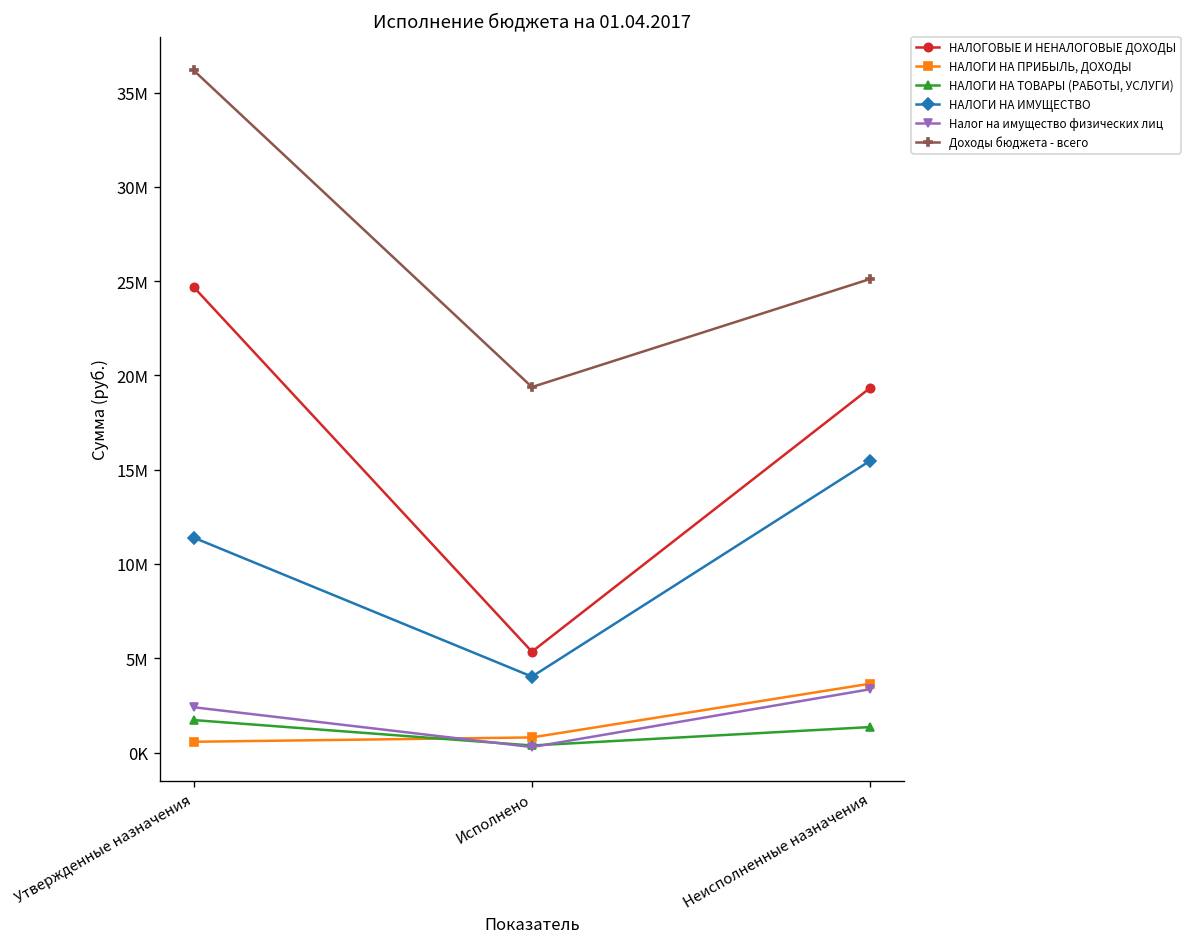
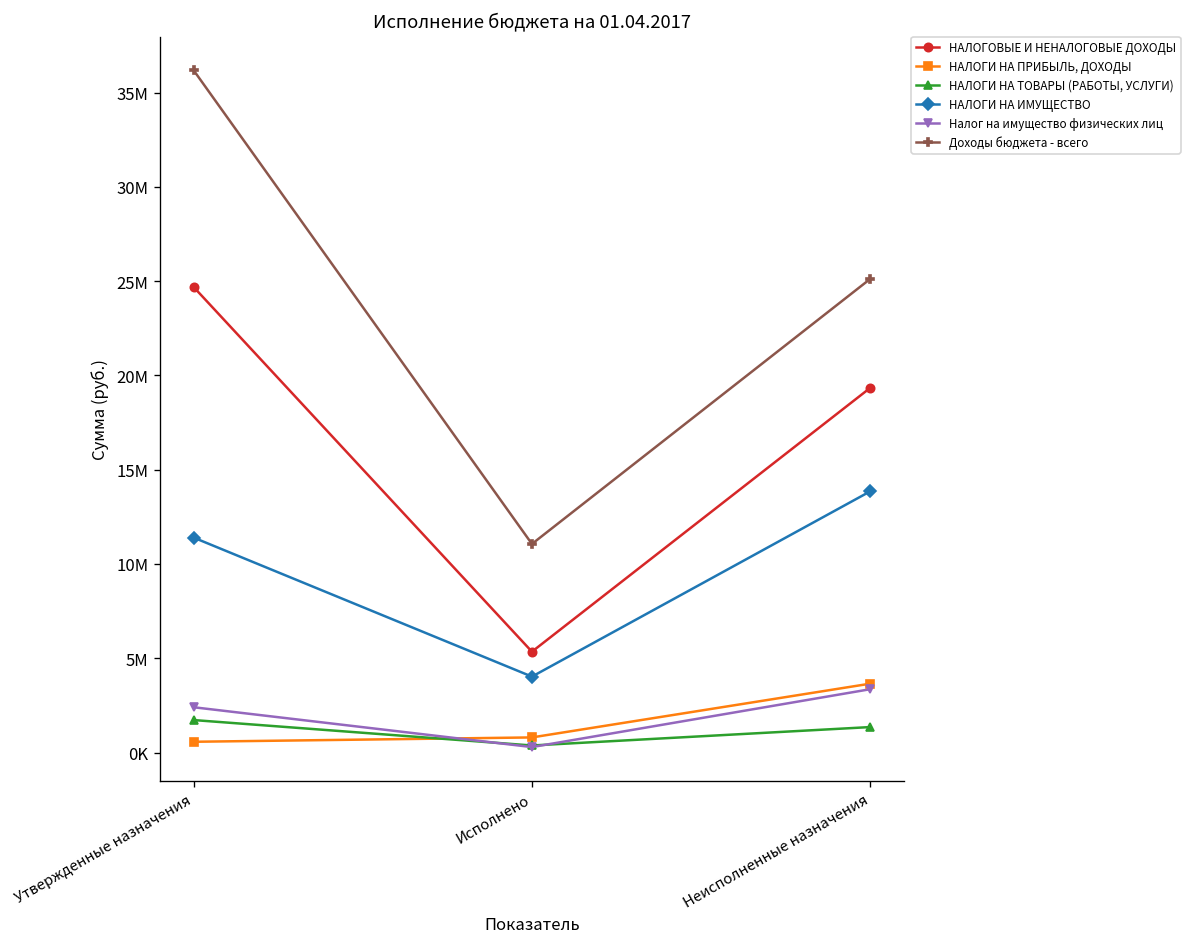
Доходы бюджета - всего, Исполнено: 19400000 -> 11100000
НАЛОГИ НА ИМУЩЕСТВО, Неисполненные назначения: 15500000 -> 13900000
